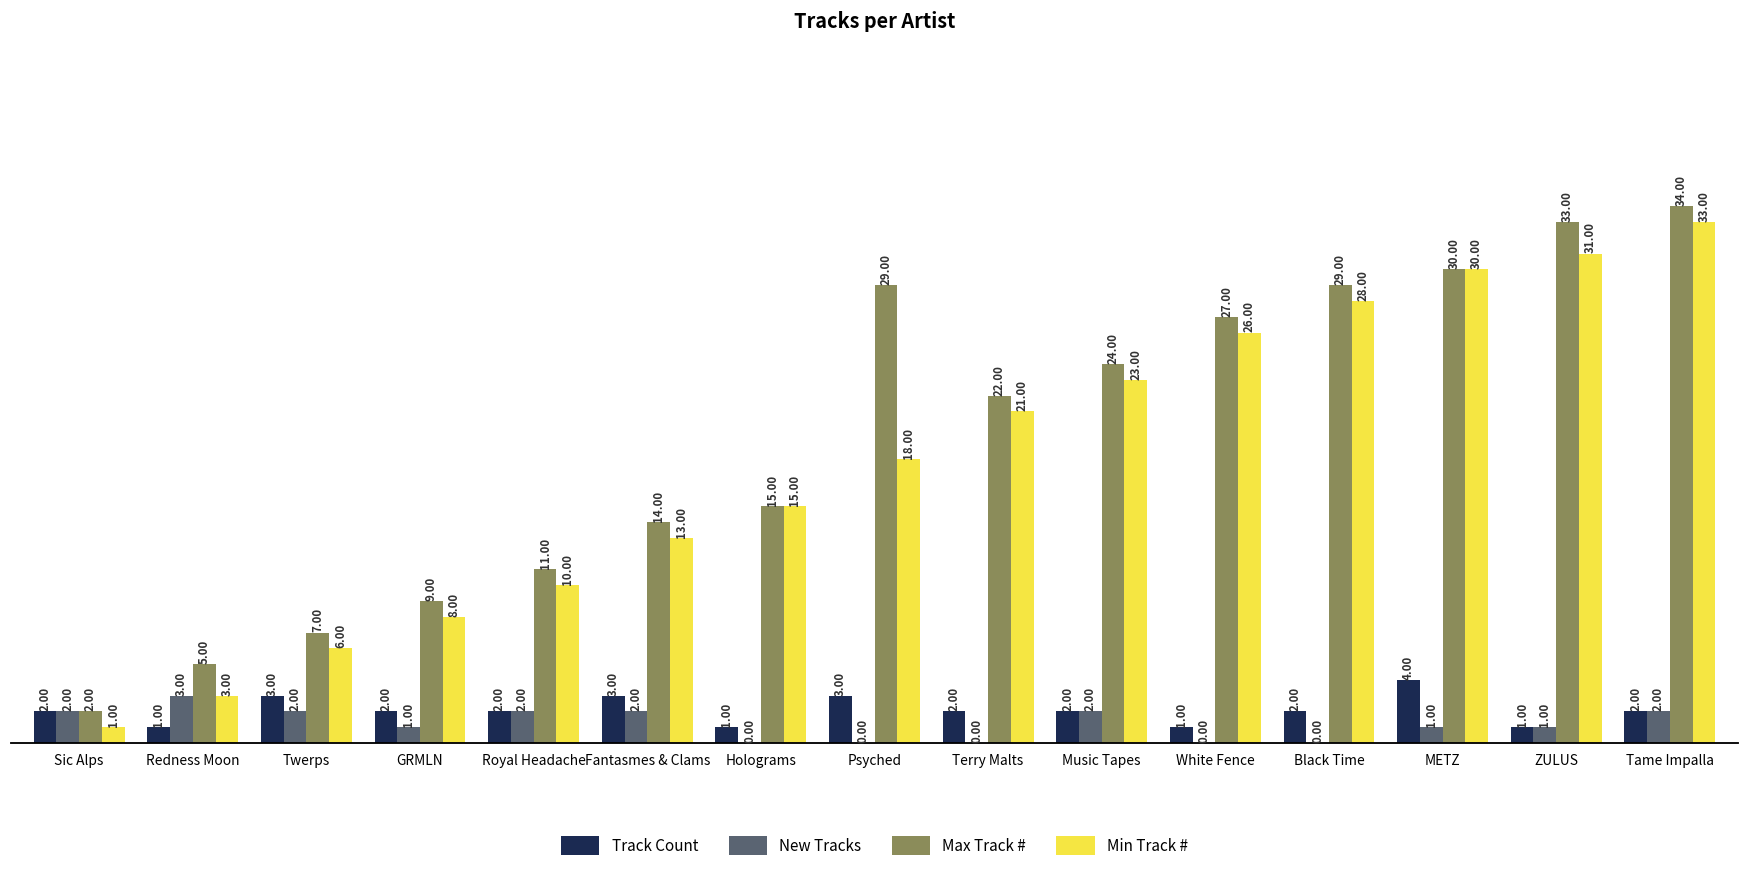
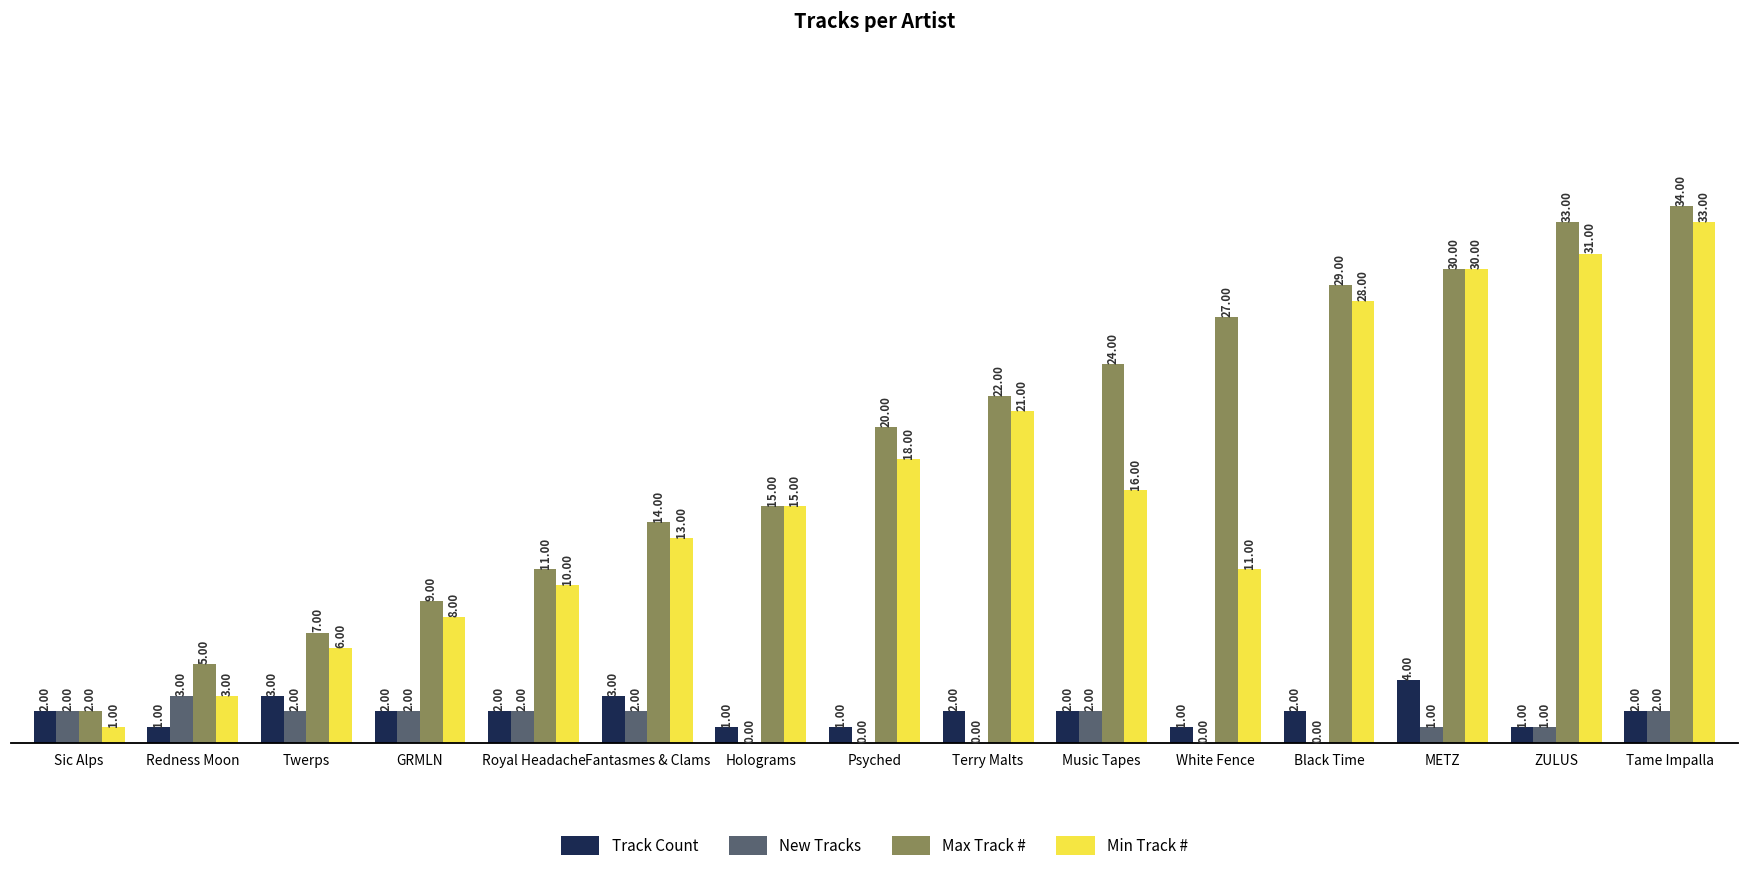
New Tracks, GRMLN: 1.00 -> 2.00
Track Count, Psyched: 3.00 -> 1.00
Max Track #, Psyched: 29.00 -> 20.00
Min Track #, Music Tapes: 23.00 -> 16.00
Min Track #, White Fence: 26.00 -> 11.00
